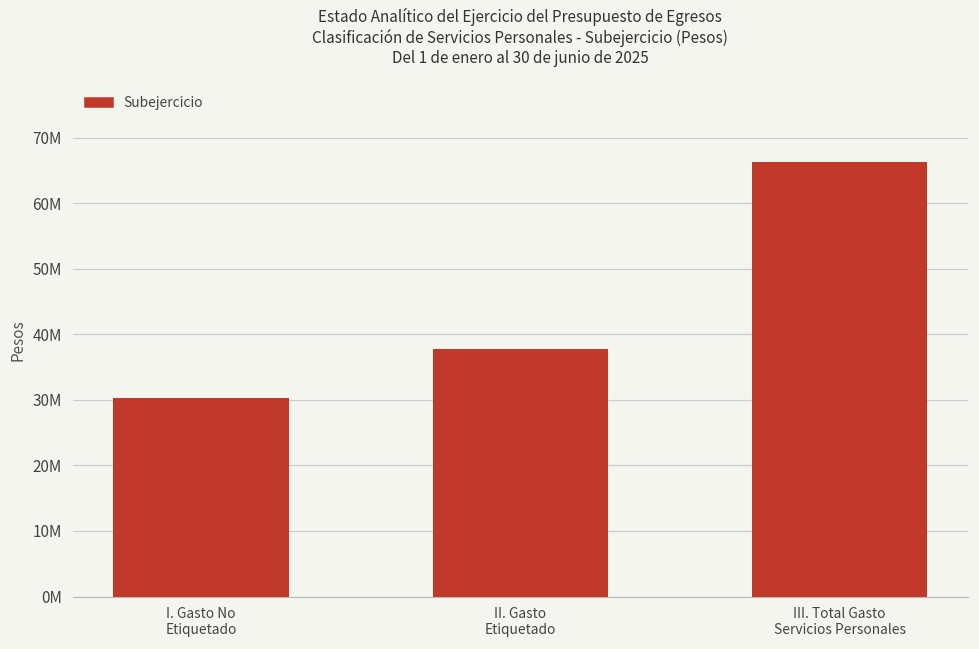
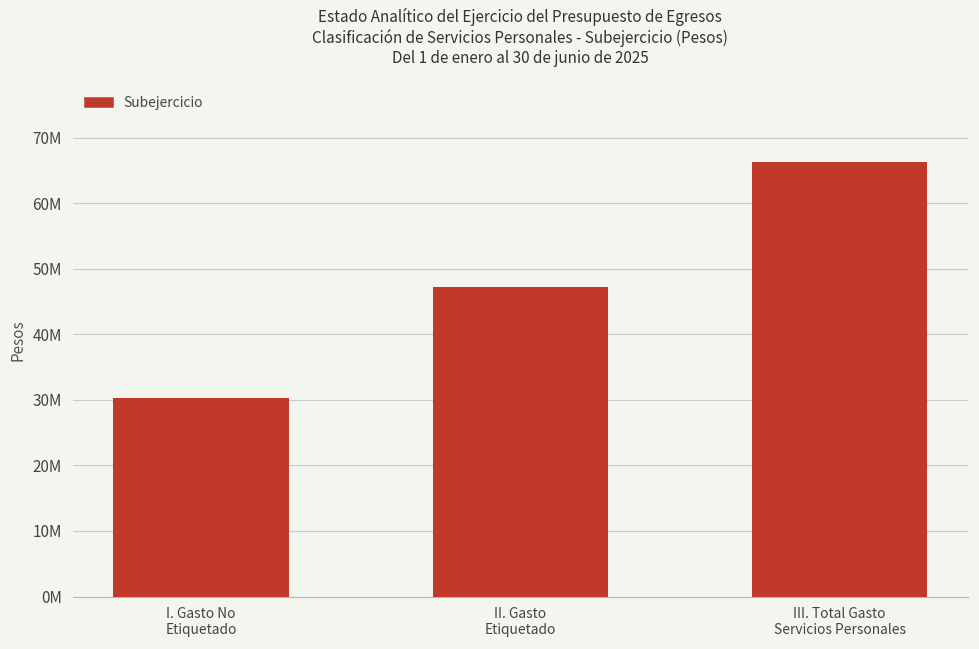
II. Gasto Etiquetado: 38000000 -> 47000000
